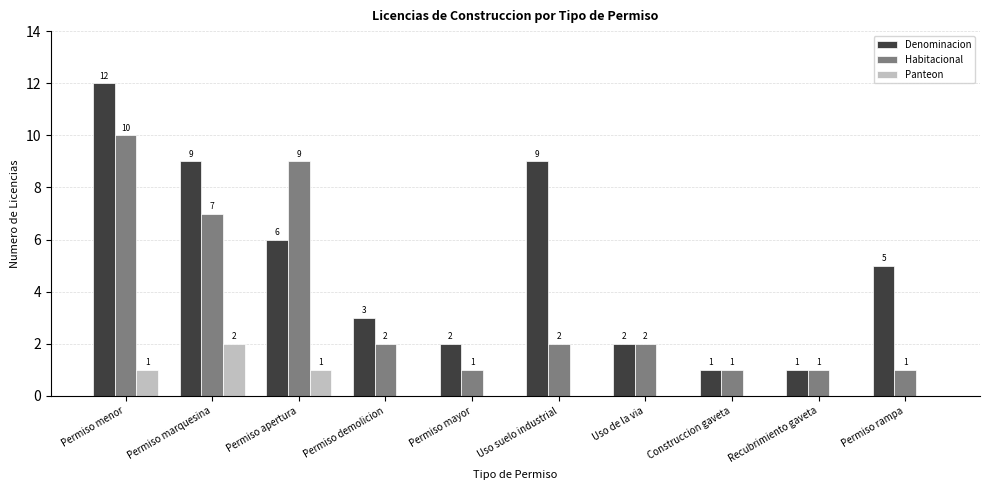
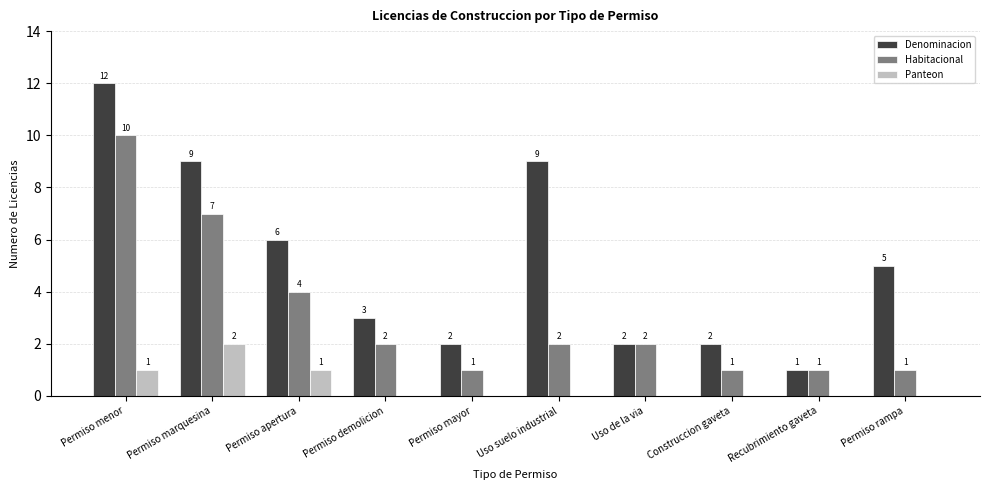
Habitacional, Permiso apertura: 9 -> 4
Denominacion, Construccion gaveta: 1 -> 2
